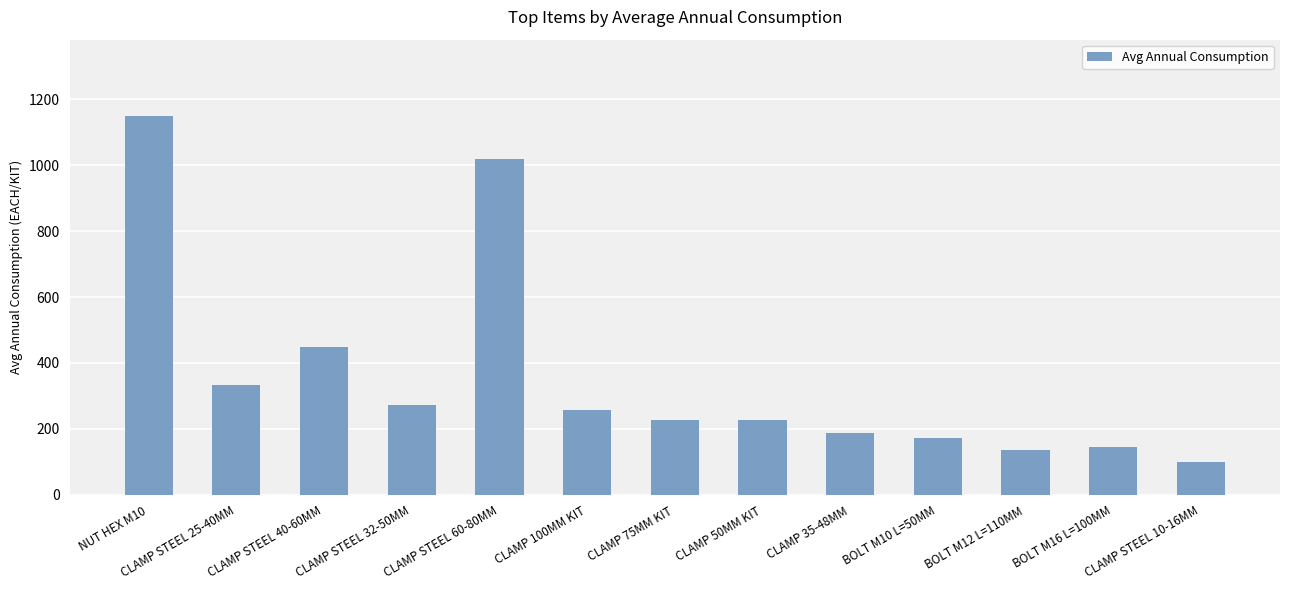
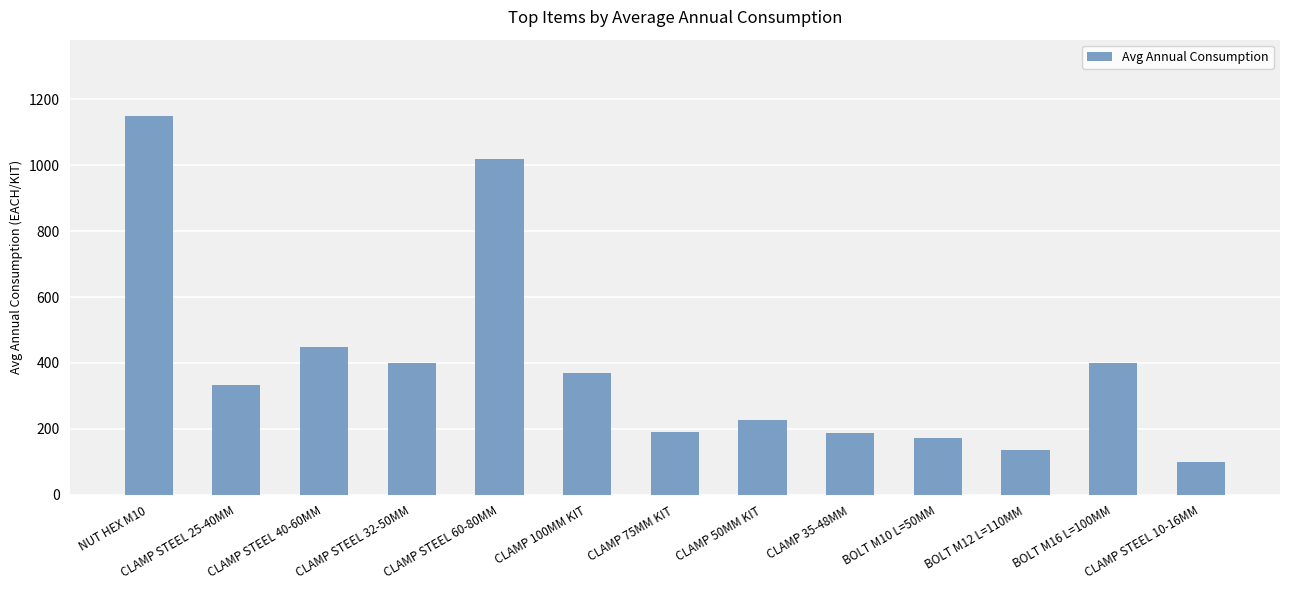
CLAMP STEEL 32-50MM: 270 -> 400
CLAMP 100MM KIT: 260 -> 370
CLAMP 75MM KIT: 230 -> 190
BOLT M16 L=100MM: 150 -> 400
